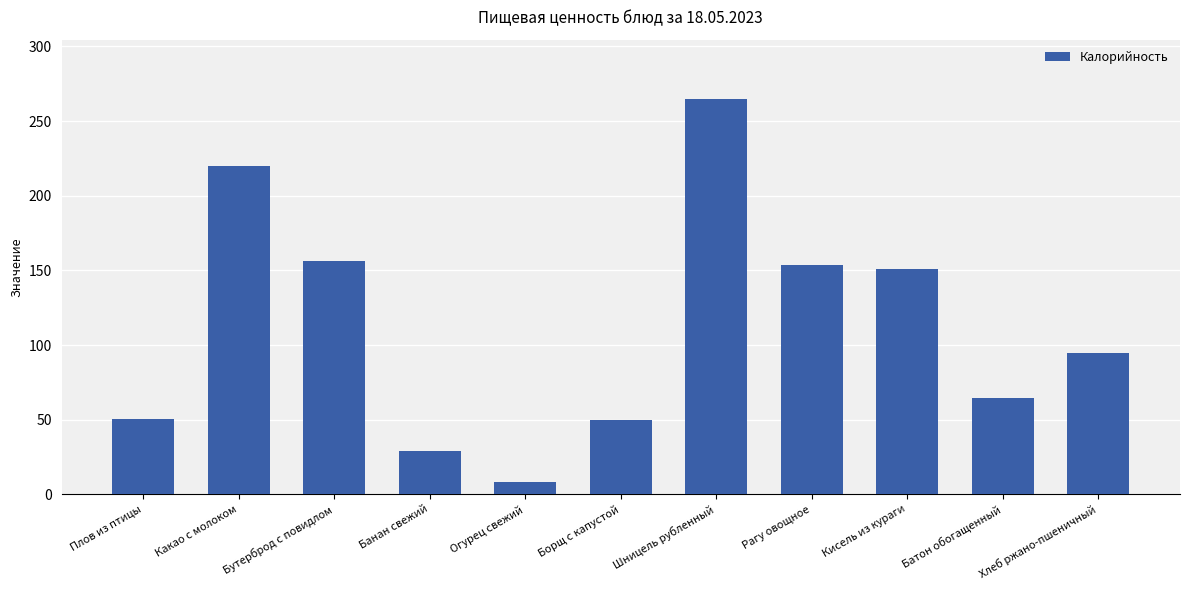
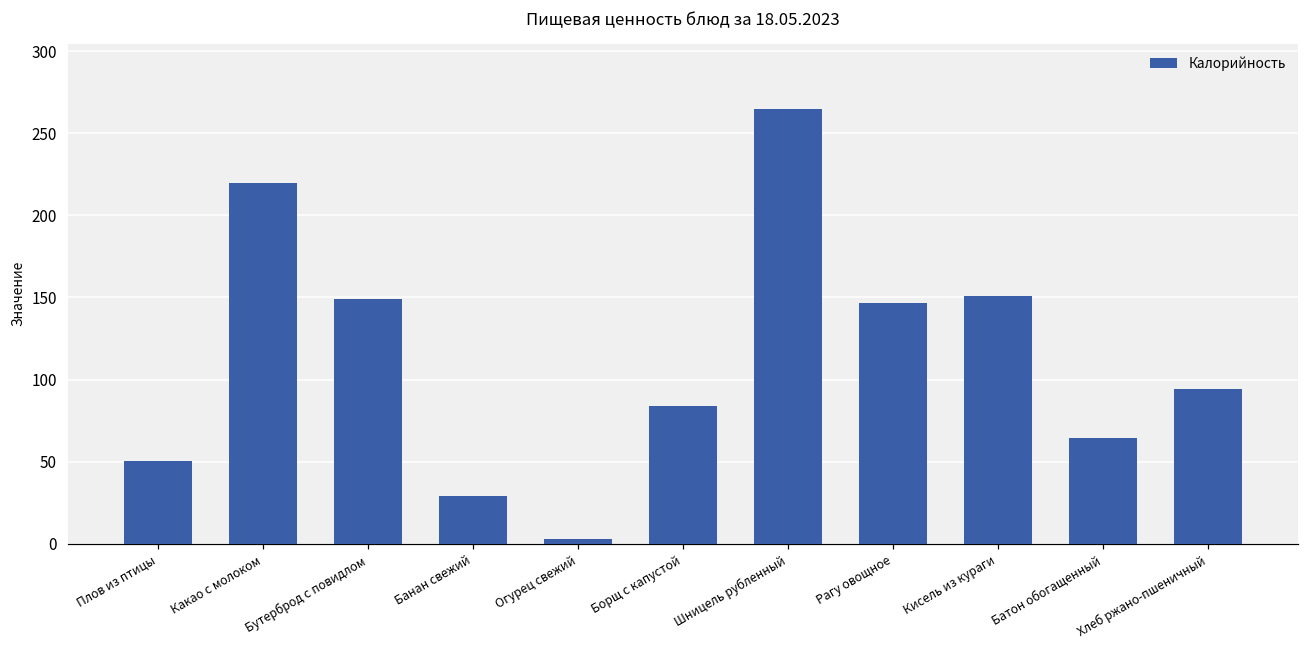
Бутерброд с повидлом: 157 -> 149
Огурец свежий: 8 -> 3
Борщ с капустой: 50 -> 84
Рагу овощное: 154 -> 147
